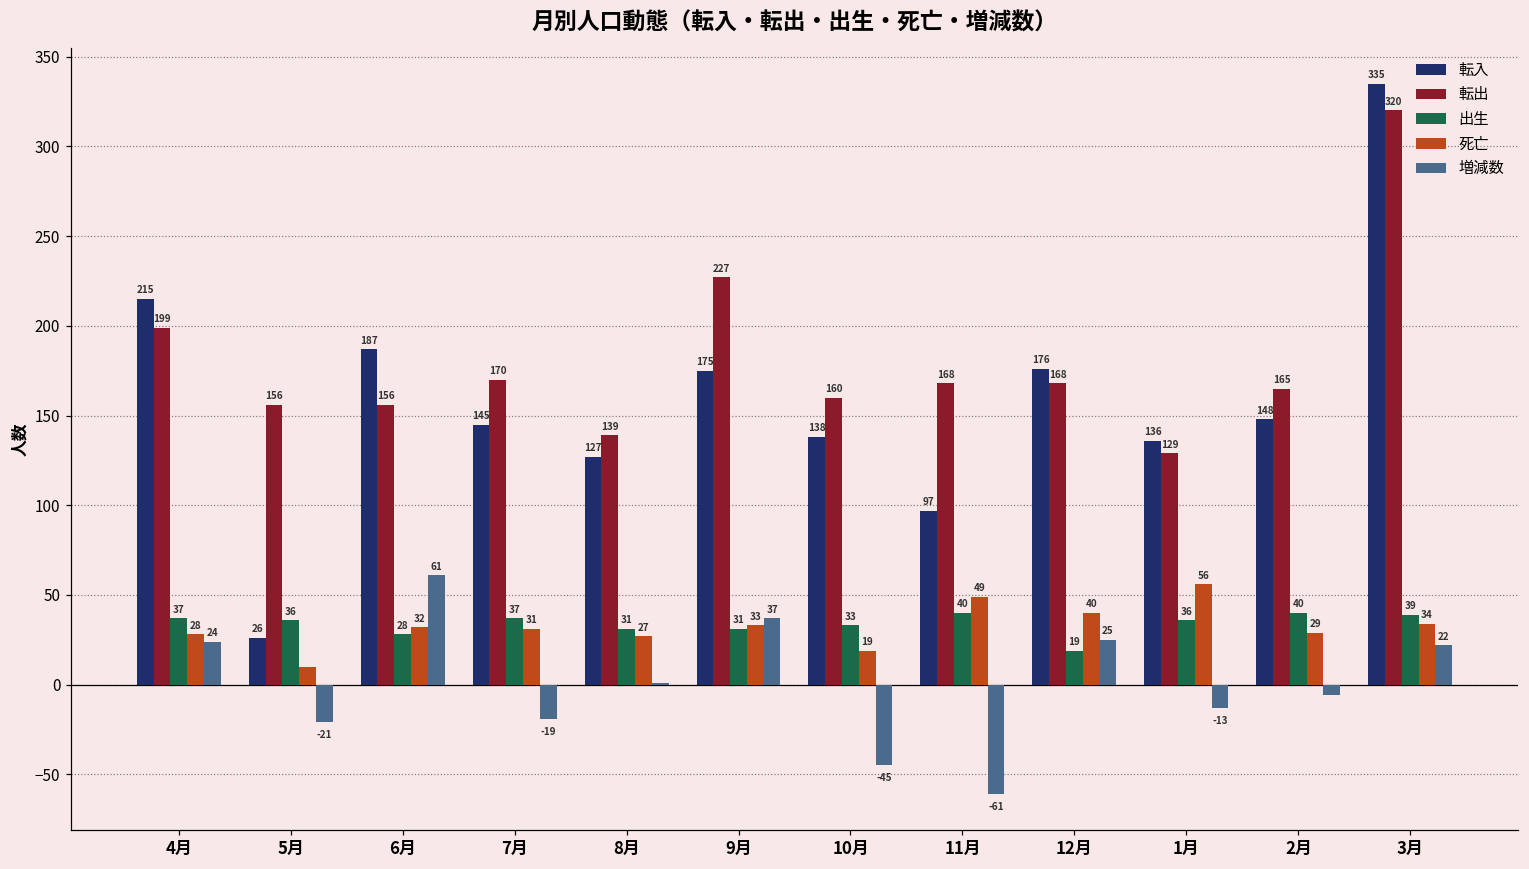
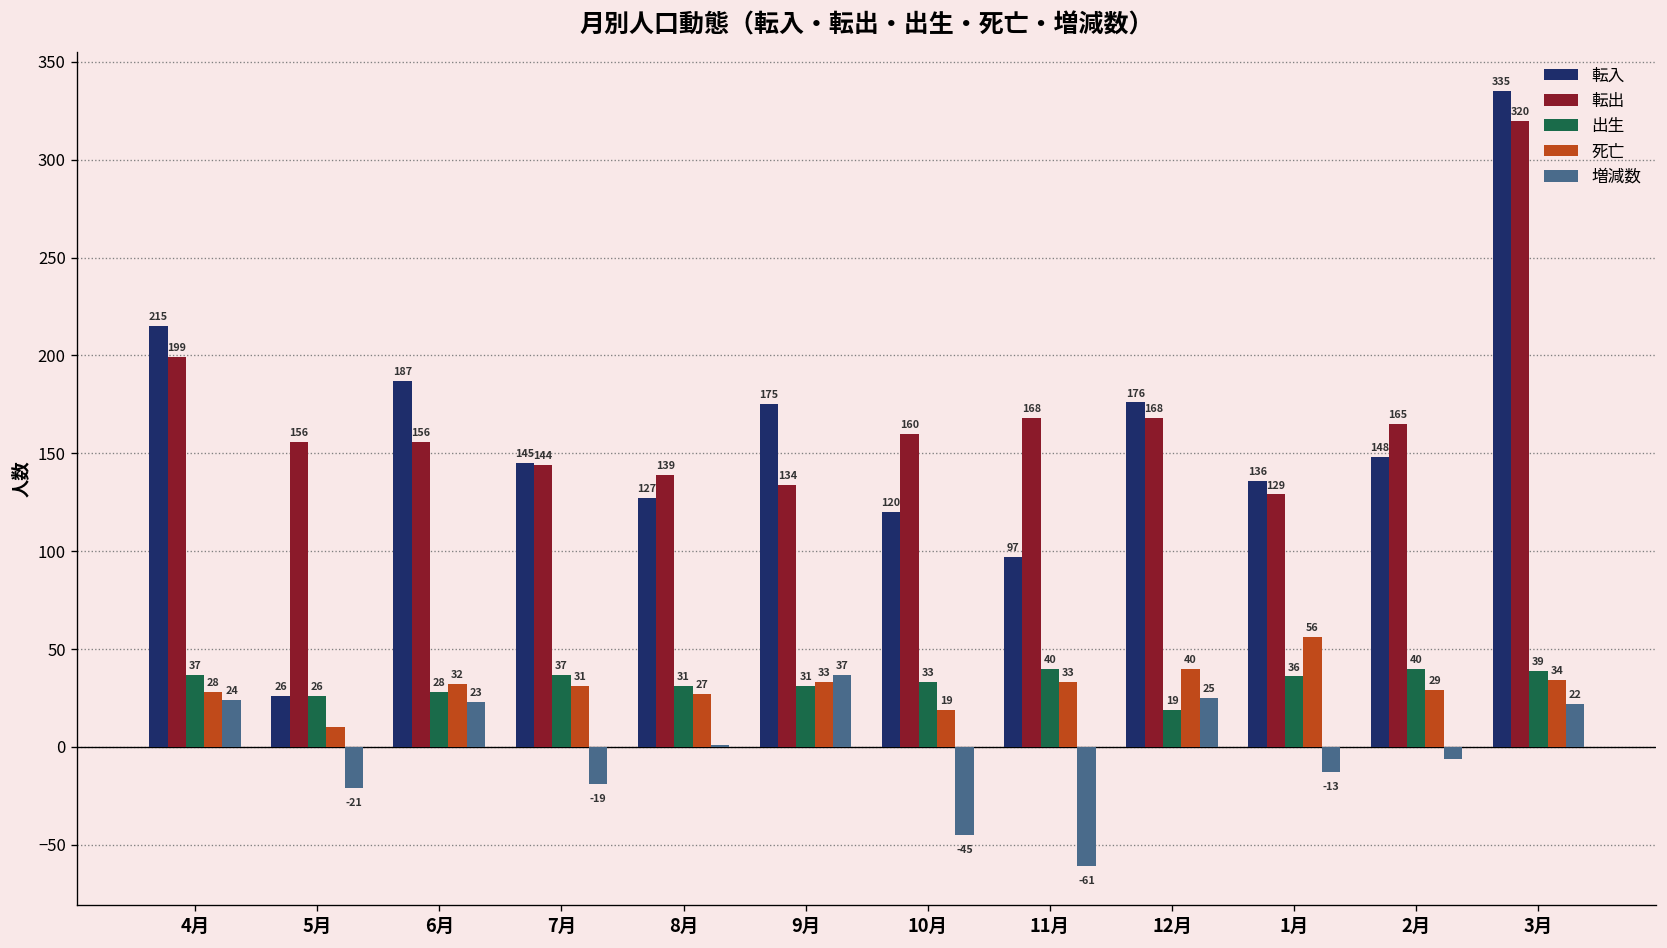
出生, 5月: 36 -> 26
増減数, 6月: 61 -> 23
転出, 7月: 170 -> 144
転出, 9月: 227 -> 134
転入, 10月: 138 -> 120
死亡, 11月: 49 -> 33
